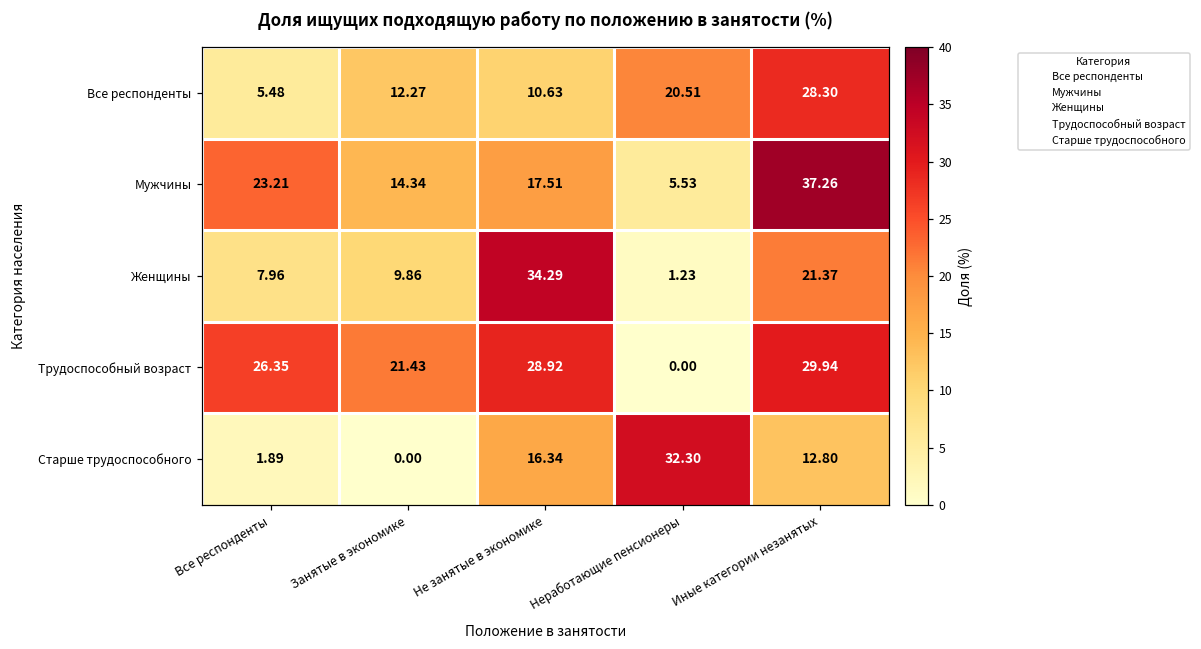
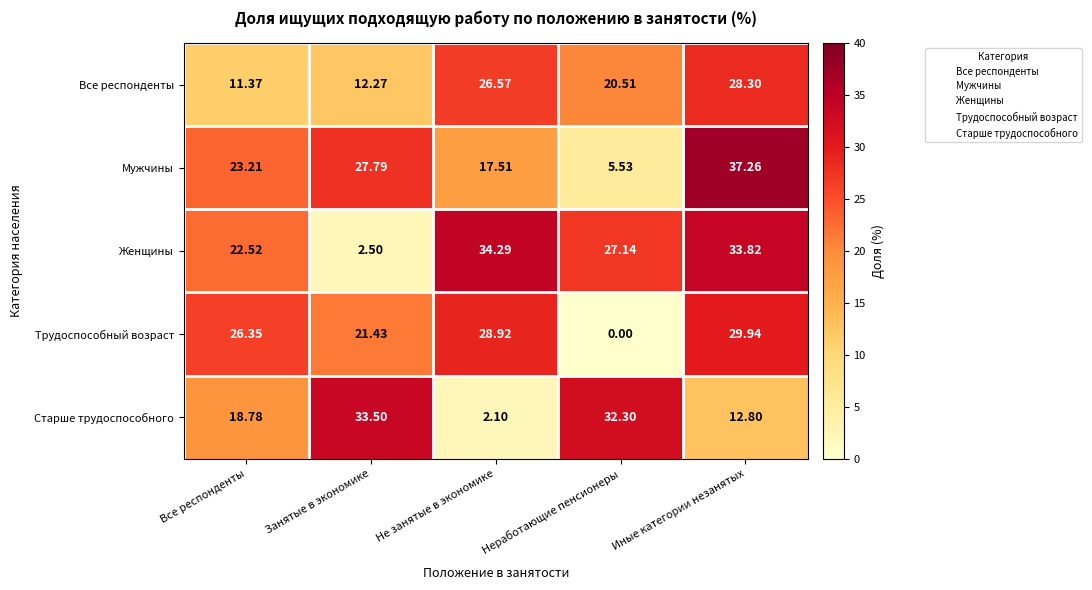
Все респонденты, Все респонденты: 5.48 -> 11.37
Все респонденты, Не занятые в экономике: 10.63 -> 26.57
Мужчины, Занятые в экономике: 14.34 -> 27.79
Женщины, Все респонденты: 7.96 -> 22.52
Женщины, Занятые в экономике: 9.86 -> 2.50
Женщины, Неработающие пенсионеры: 1.23 -> 27.14
Женщины, Иные категории незанятых: 21.37 -> 33.82
Старше трудоспособного, Все респонденты: 1.89 -> 18.78
Старше трудоспособного, Занятые в экономике: 0.00 -> 33.50
Старше трудоспособного, Не занятые в экономике: 16.34 -> 2.10
